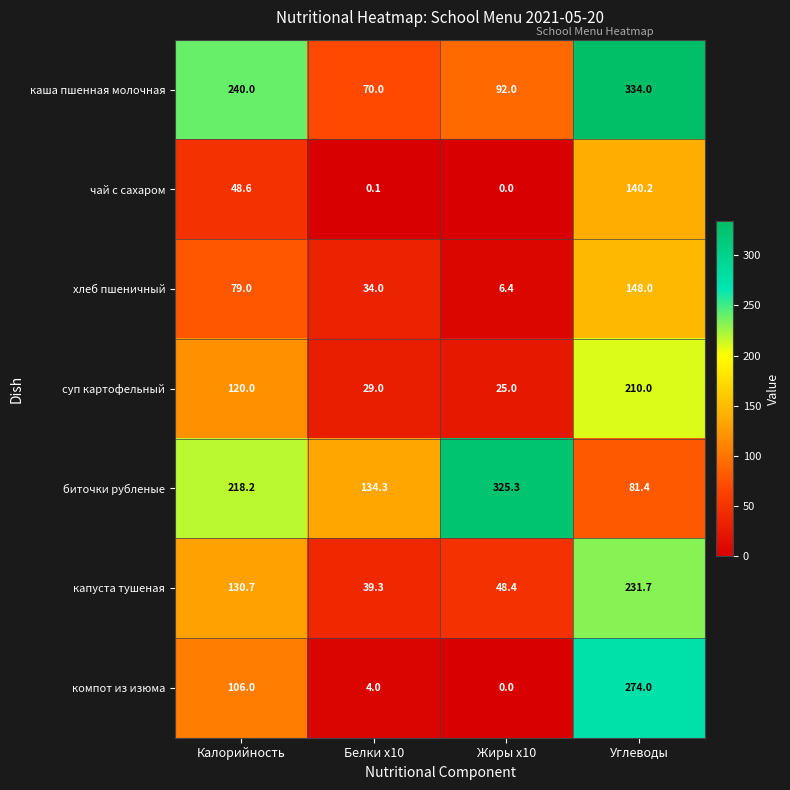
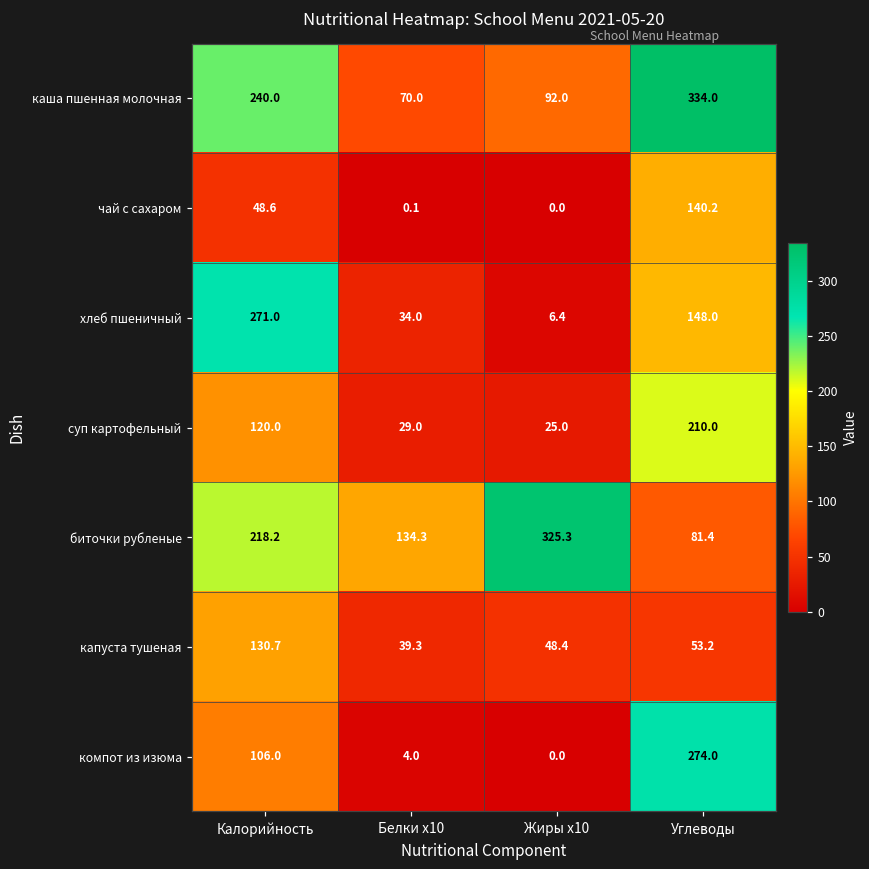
хлеб пшеничный, Калорийность: 79.0 -> 271.0
капуста тушеная, Углеводы: 231.7 -> 53.2
